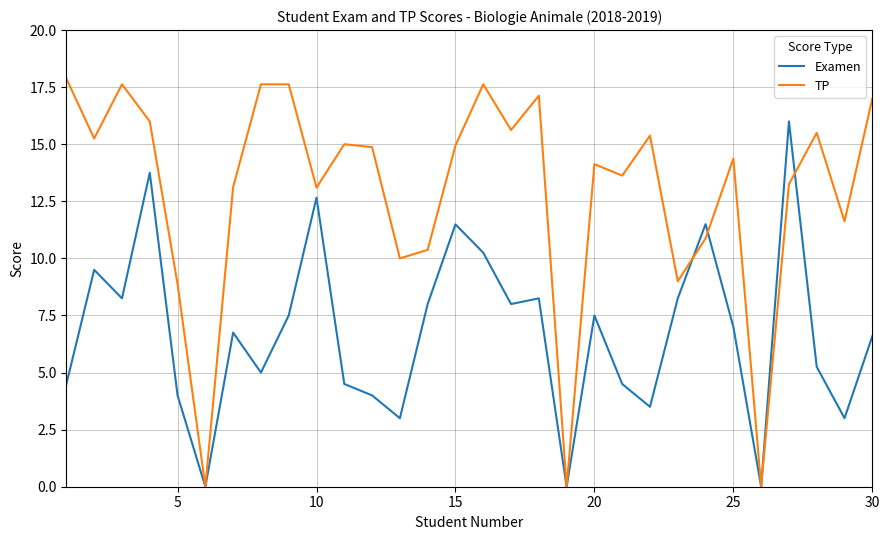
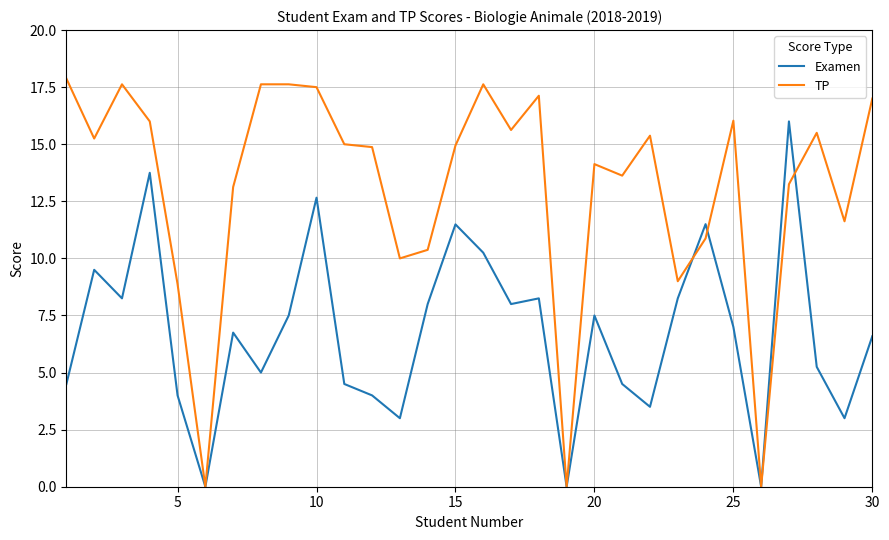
TP, 10: 13.1 -> 17.5
TP, 25: 14.4 -> 16.0
